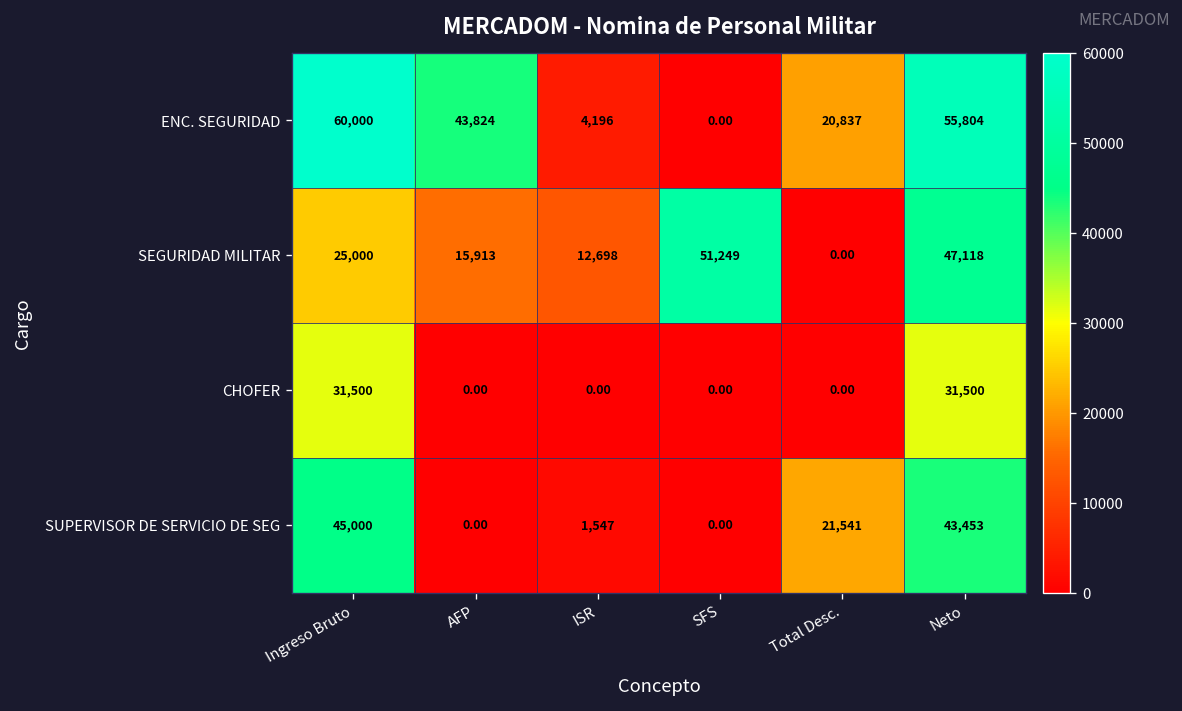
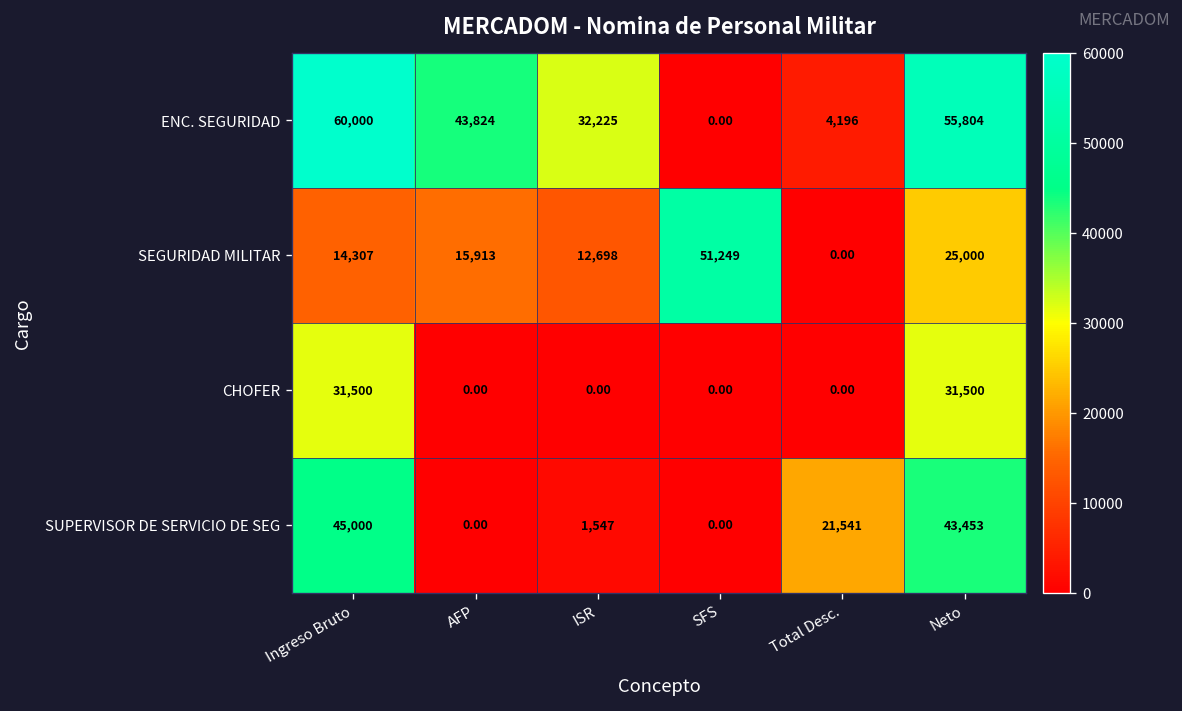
ENC. SEGURIDAD, ISR: 4,196 -> 32,225
ENC. SEGURIDAD, Total Desc.: 20,837 -> 4,196
SEGURIDAD MILITAR, Ingreso Bruto: 25,000 -> 14,307
SEGURIDAD MILITAR, Neto: 47,118 -> 25,000
